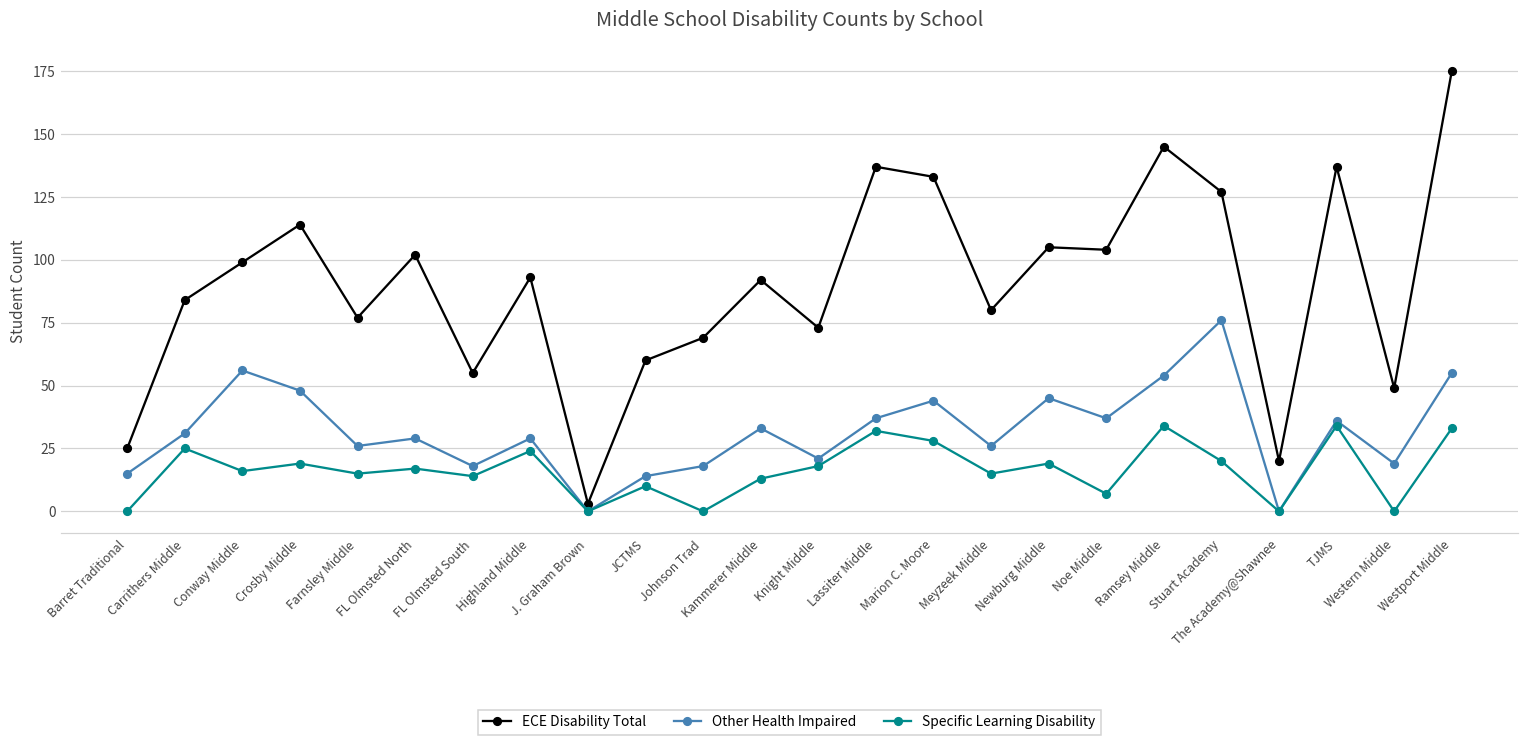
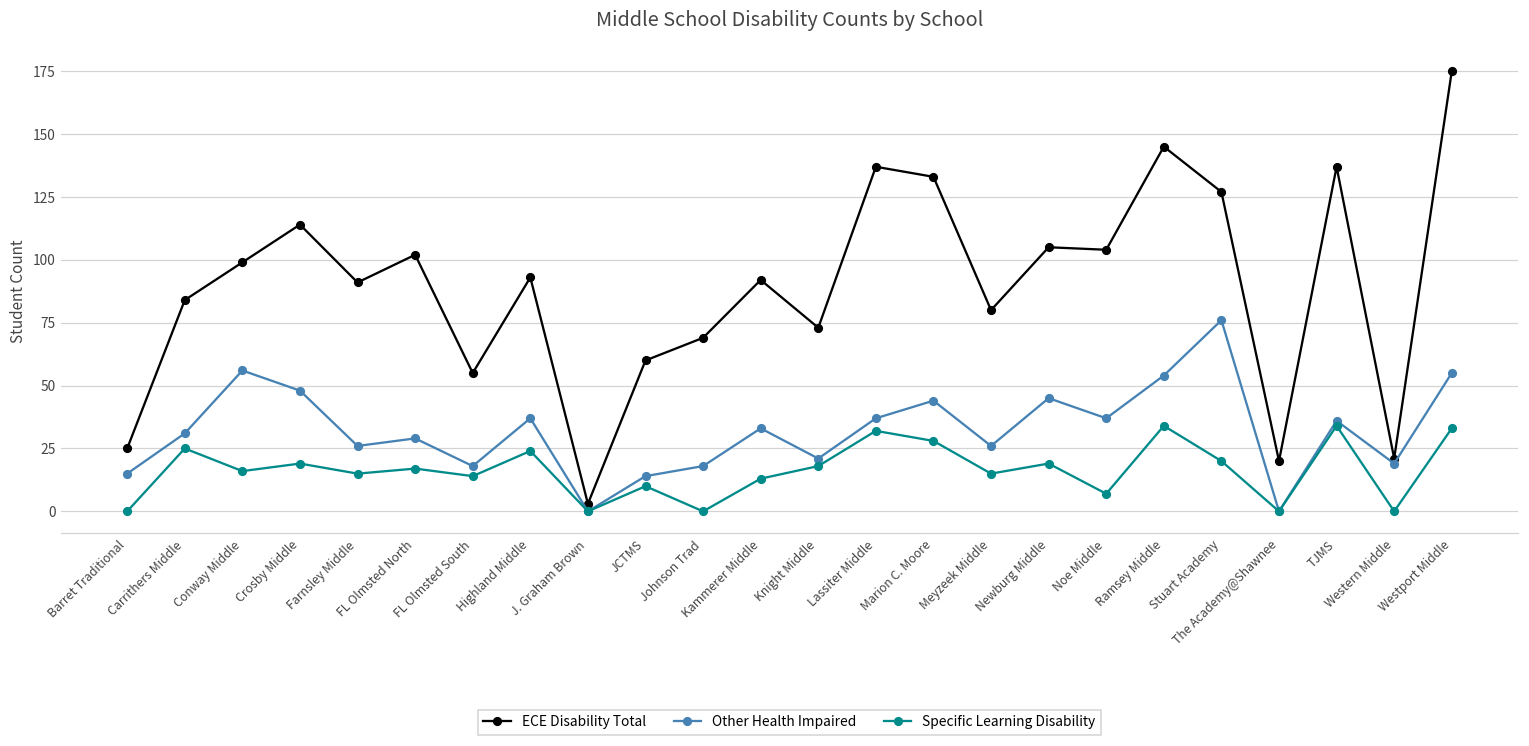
ECE Disability Total, Farnsley Middle: 77 -> 91
Other Health Impaired, Highland Middle: 29 -> 37
ECE Disability Total, Western Middle: 49 -> 21
